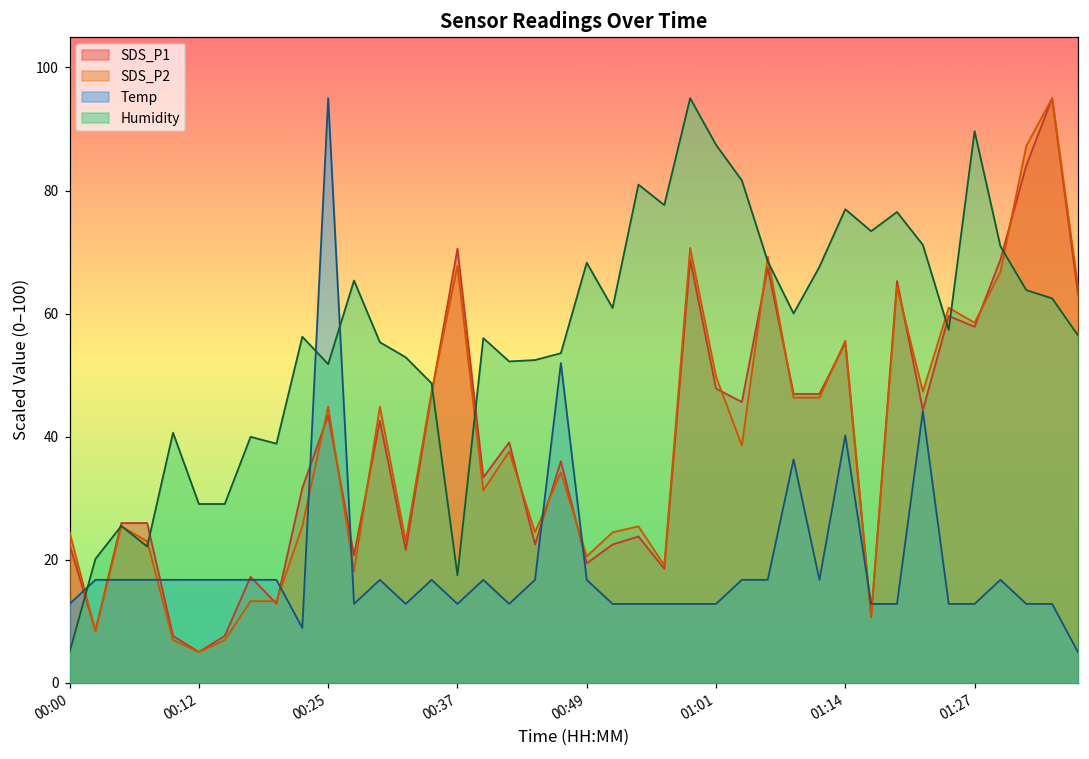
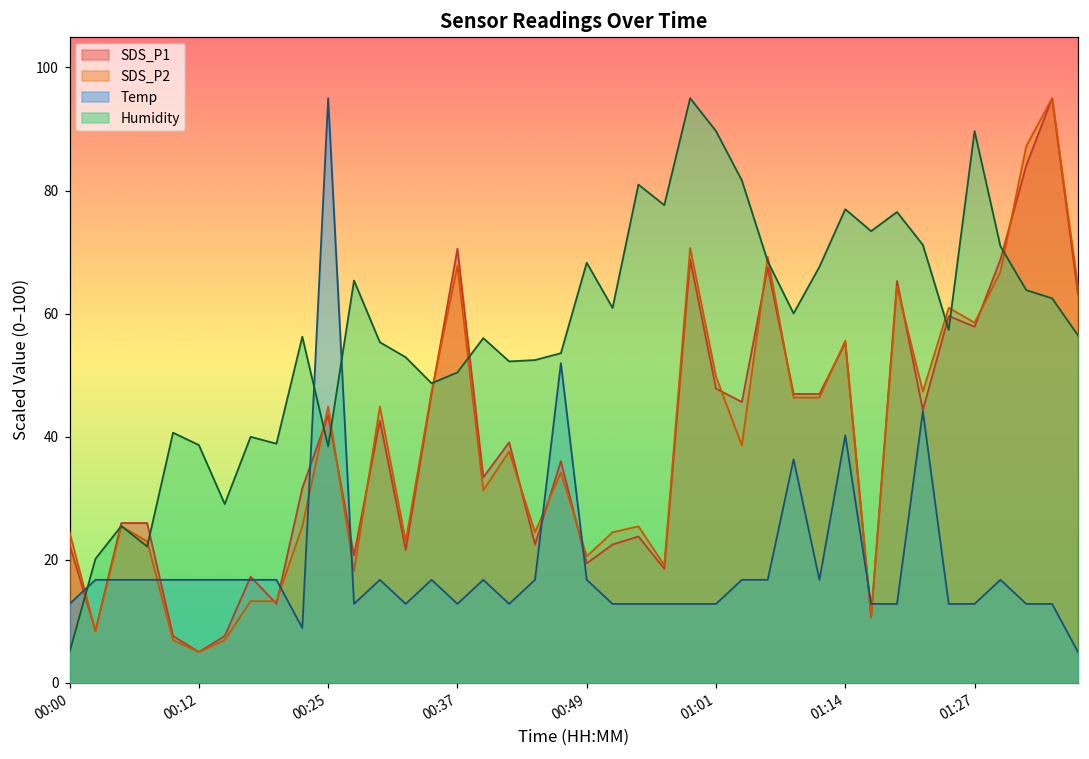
Humidity, 00:12: 29 -> 39
Humidity, 00:25: 52 -> 38
Humidity, 00:37: 17 -> 50
Humidity, 01:01: 87 -> 90
